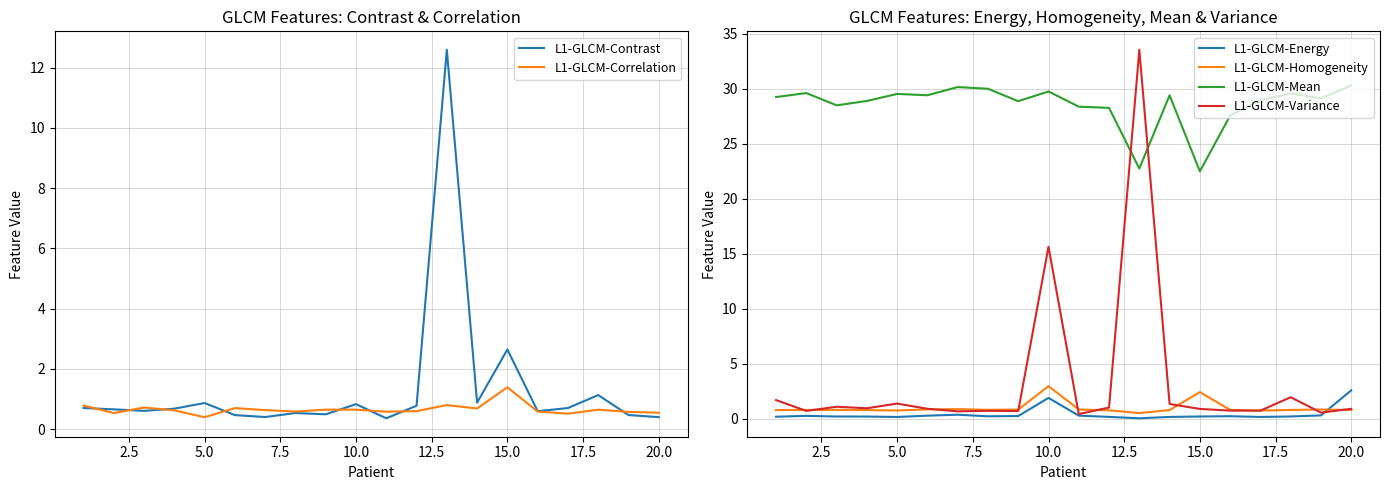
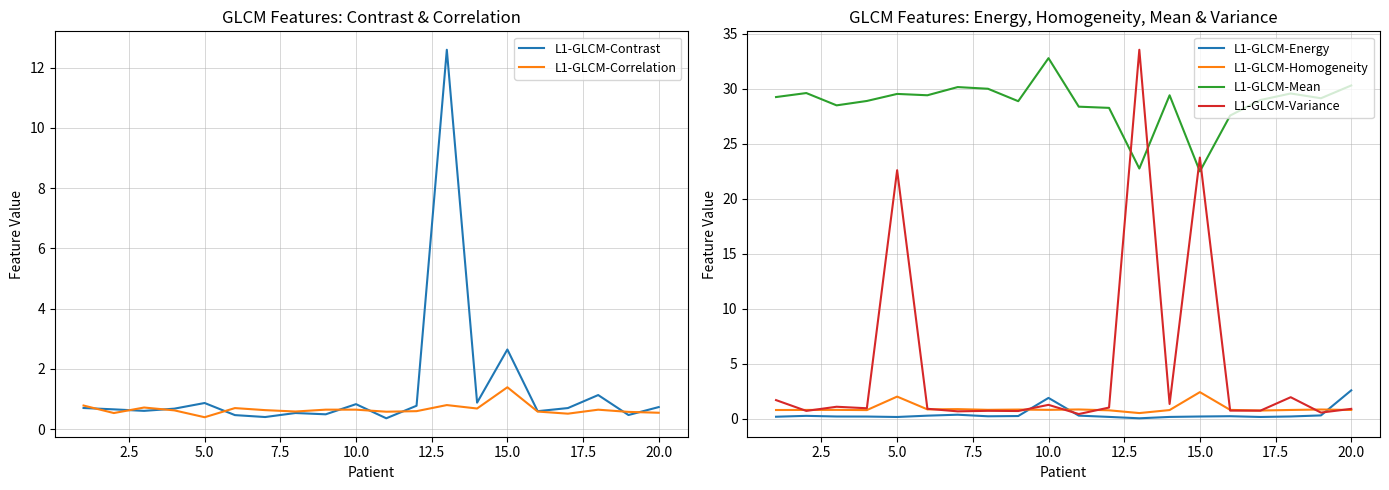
GLCM Features: Contrast & Correlation, L1-GLCM-Contrast, 20.0: 0.4 -> 0.7
GLCM Features: Energy, Homogeneity, Mean & Variance, L1-GLCM-Homogeneity, 5.0: 0.8 -> 2.0
GLCM Features: Energy, Homogeneity, Mean & Variance, L1-GLCM-Variance, 5.0: 1.4 -> 22.6
GLCM Features: Energy, Homogeneity, Mean & Variance, L1-GLCM-Homogeneity, 10.0: 3.0 -> 0.8
GLCM Features: Energy, Homogeneity, Mean & Variance, L1-GLCM-Mean, 10.0: 29.7 -> 32.8
GLCM Features: Energy, Homogeneity, Mean & Variance, L1-GLCM-Variance, 10.0: 15.6 -> 1.3
GLCM Features: Energy, Homogeneity, Mean & Variance, L1-GLCM-Variance, 15.0: 0.9 -> 23.7
